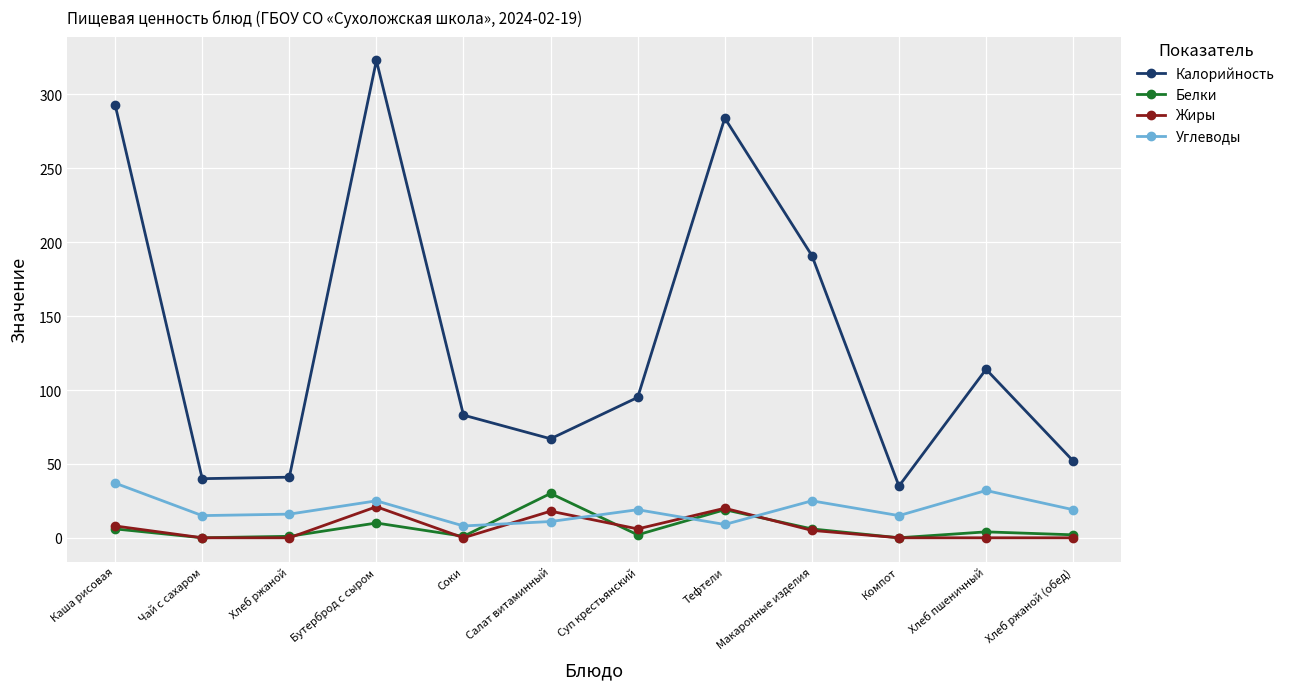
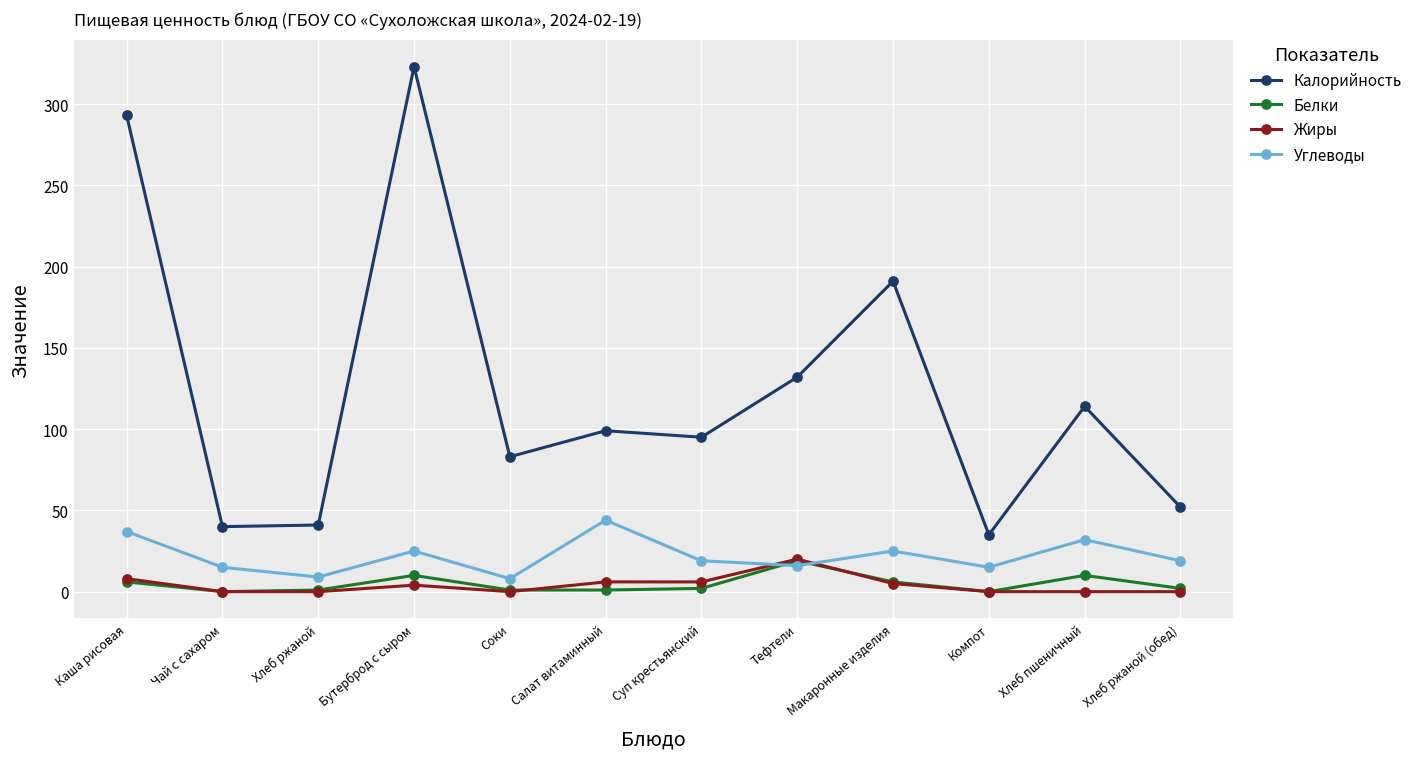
Углеводы, Хлеб ржаной: 16 -> 9
Жиры, Бутерброд с сыром: 21 -> 4
Калорийность, Салат витаминный: 67 -> 99
Белки, Салат витаминный: 30 -> 1
Жиры, Салат витаминный: 18 -> 6
Углеводы, Салат витаминный: 11 -> 44
Калорийность, Тефтели: 284 -> 132
Углеводы, Тефтели: 9 -> 16
Белки, Хлеб пшеничный: 4 -> 10
